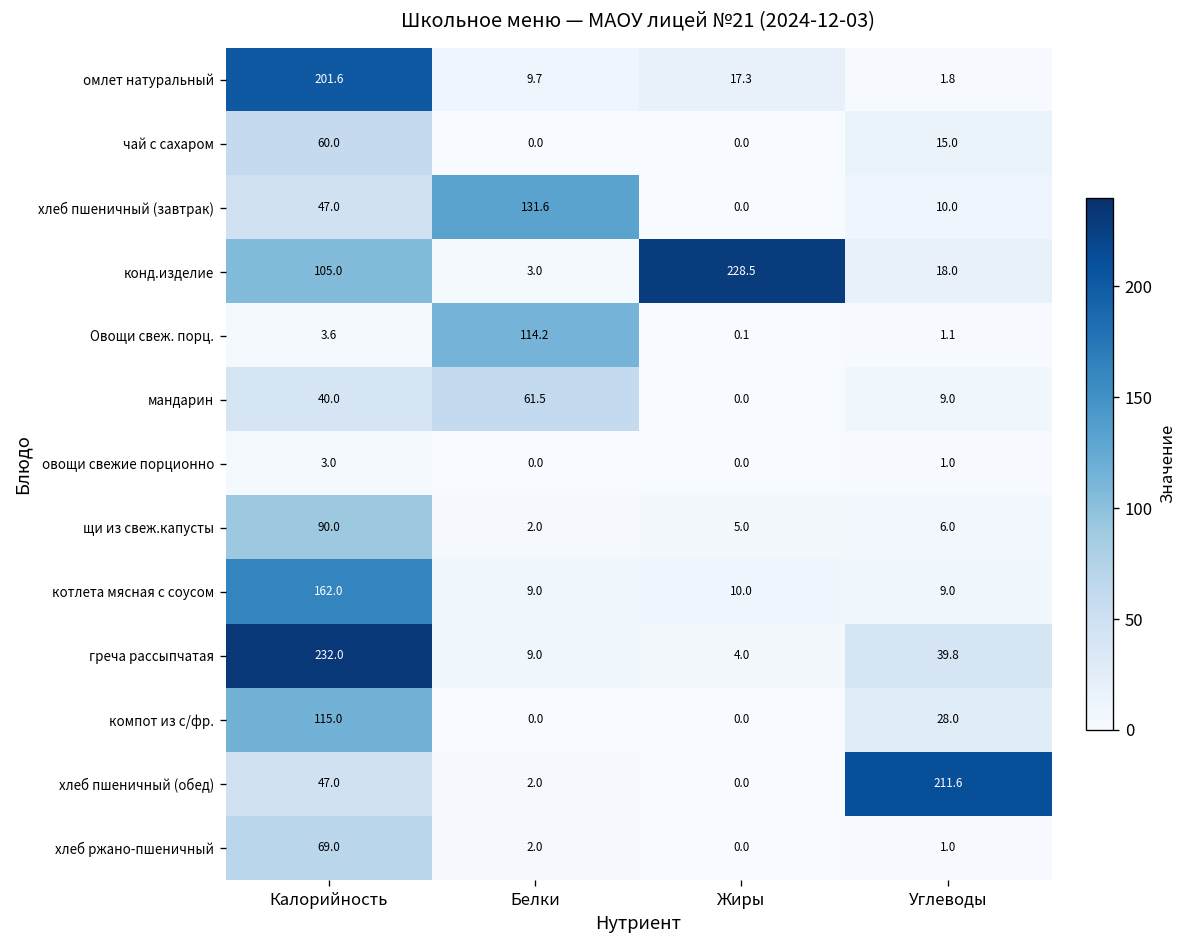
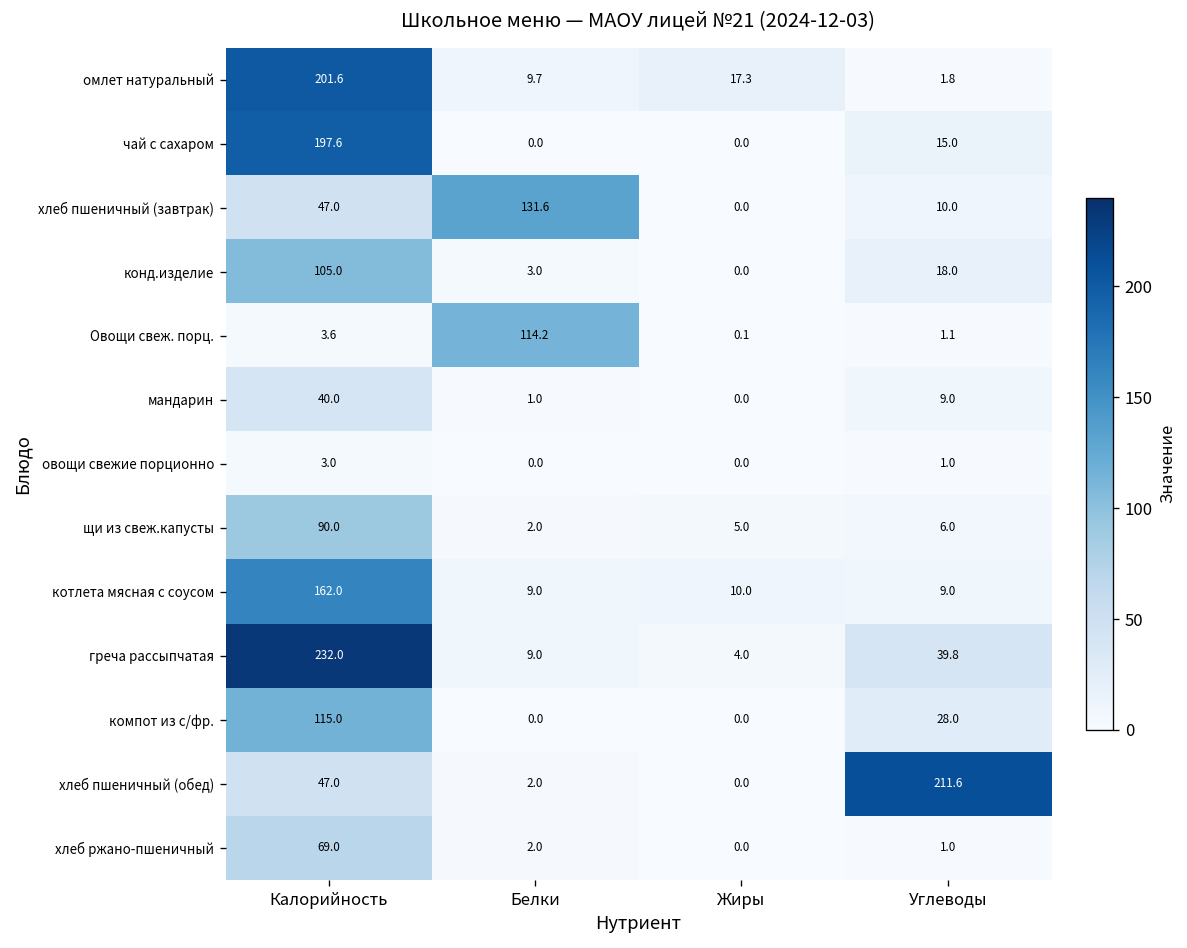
чай с сахаром, Калорийность: 60.0 -> 197.6
конд.изделие, Жиры: 228.5 -> 0.0
мандарин, Белки: 61.5 -> 1.0
